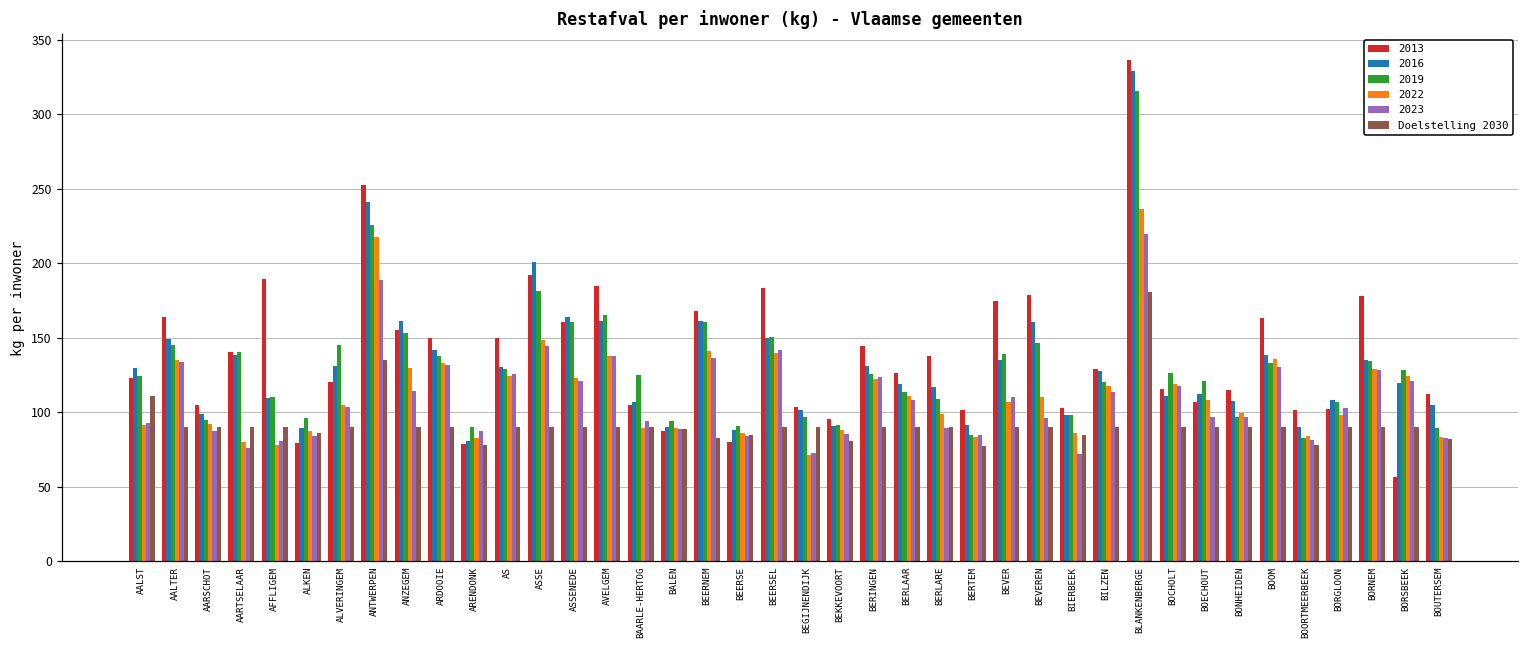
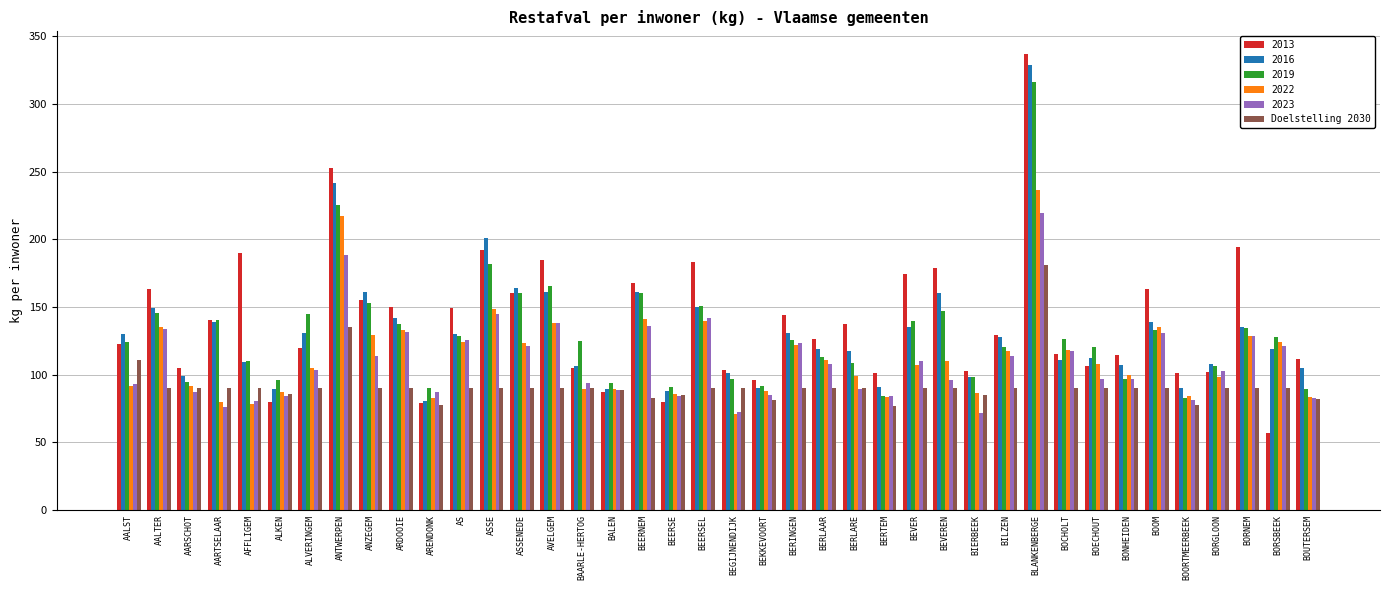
2013, BORNEM: 178 -> 194
